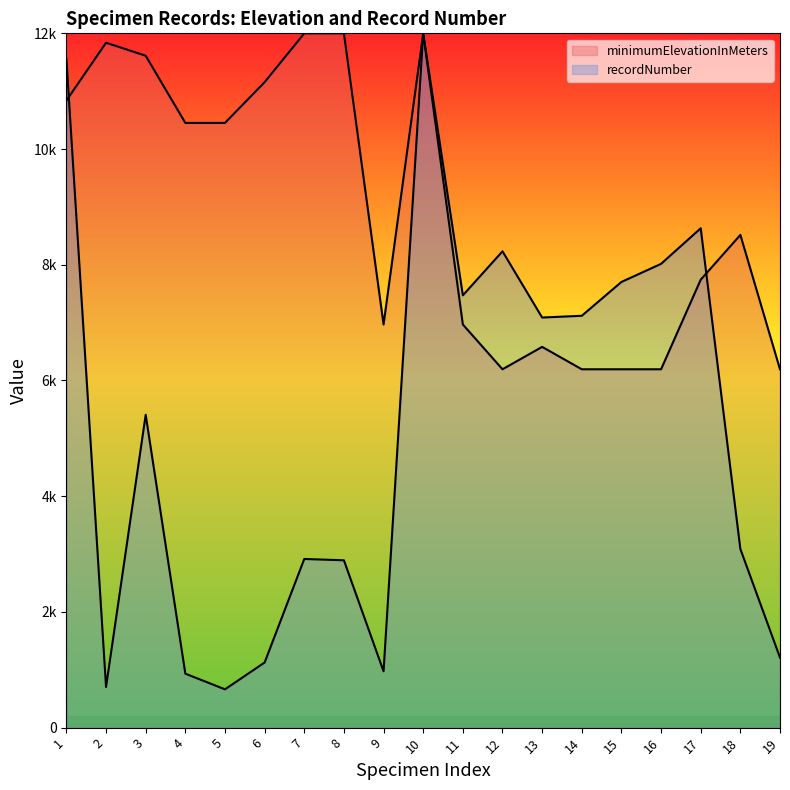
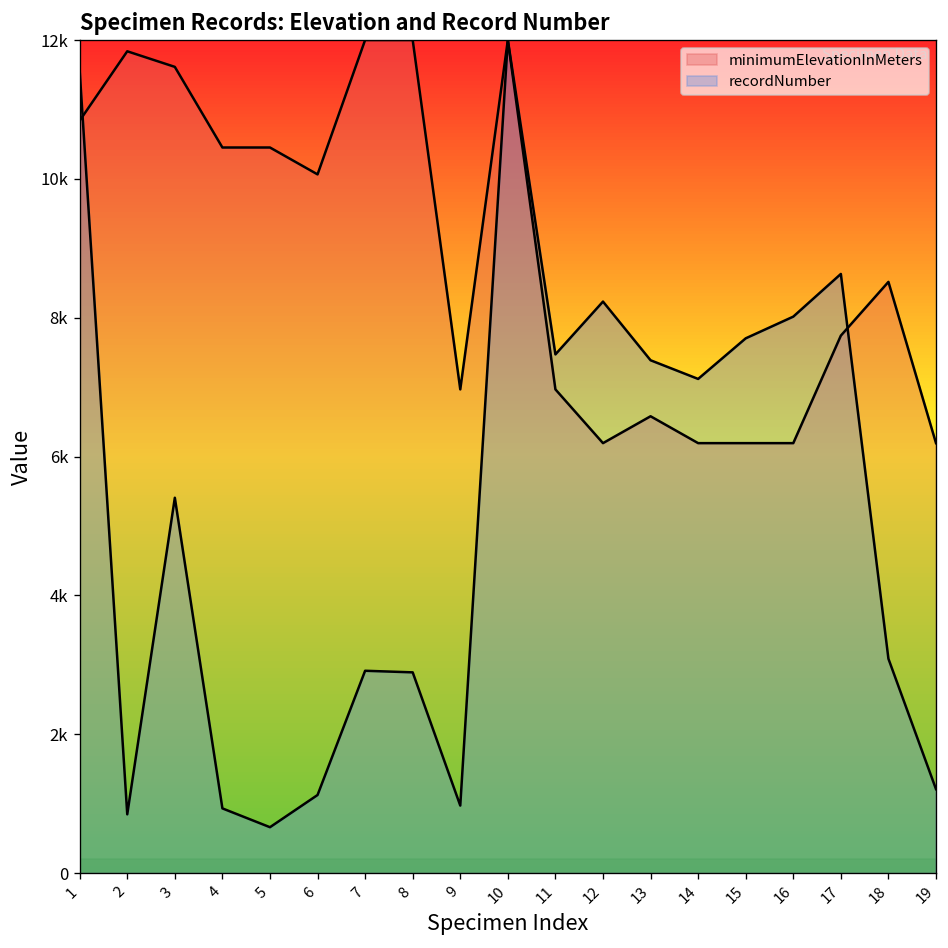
recordNumber, 2: 700 -> 800
minimumElevationInMeters, 6: 11200 -> 10100
recordNumber, 13: 7100 -> 7400
